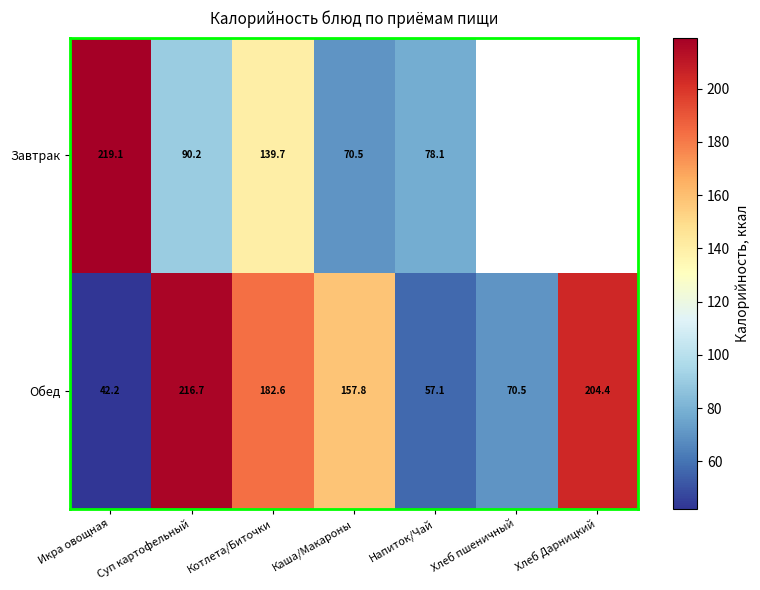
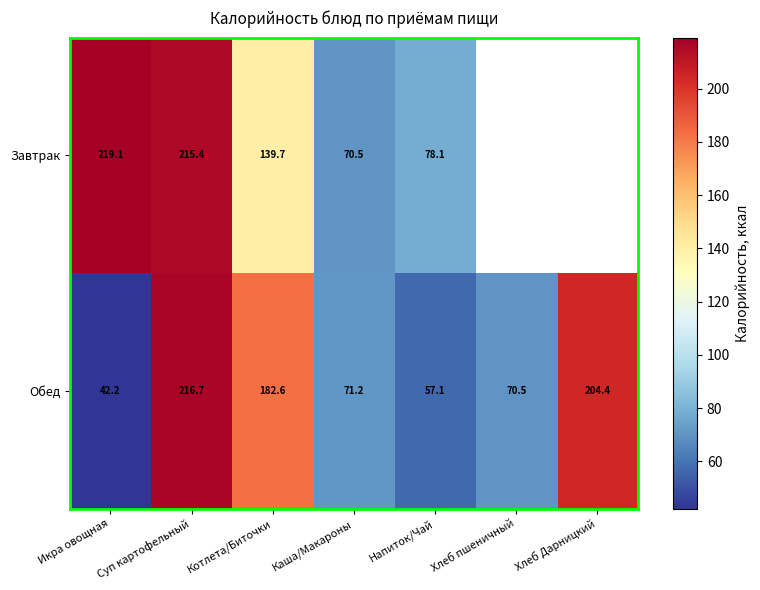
Завтрак, Суп картофельный: 90.2 -> 215.4
Обед, Каша/Макароны: 157.8 -> 71.2
